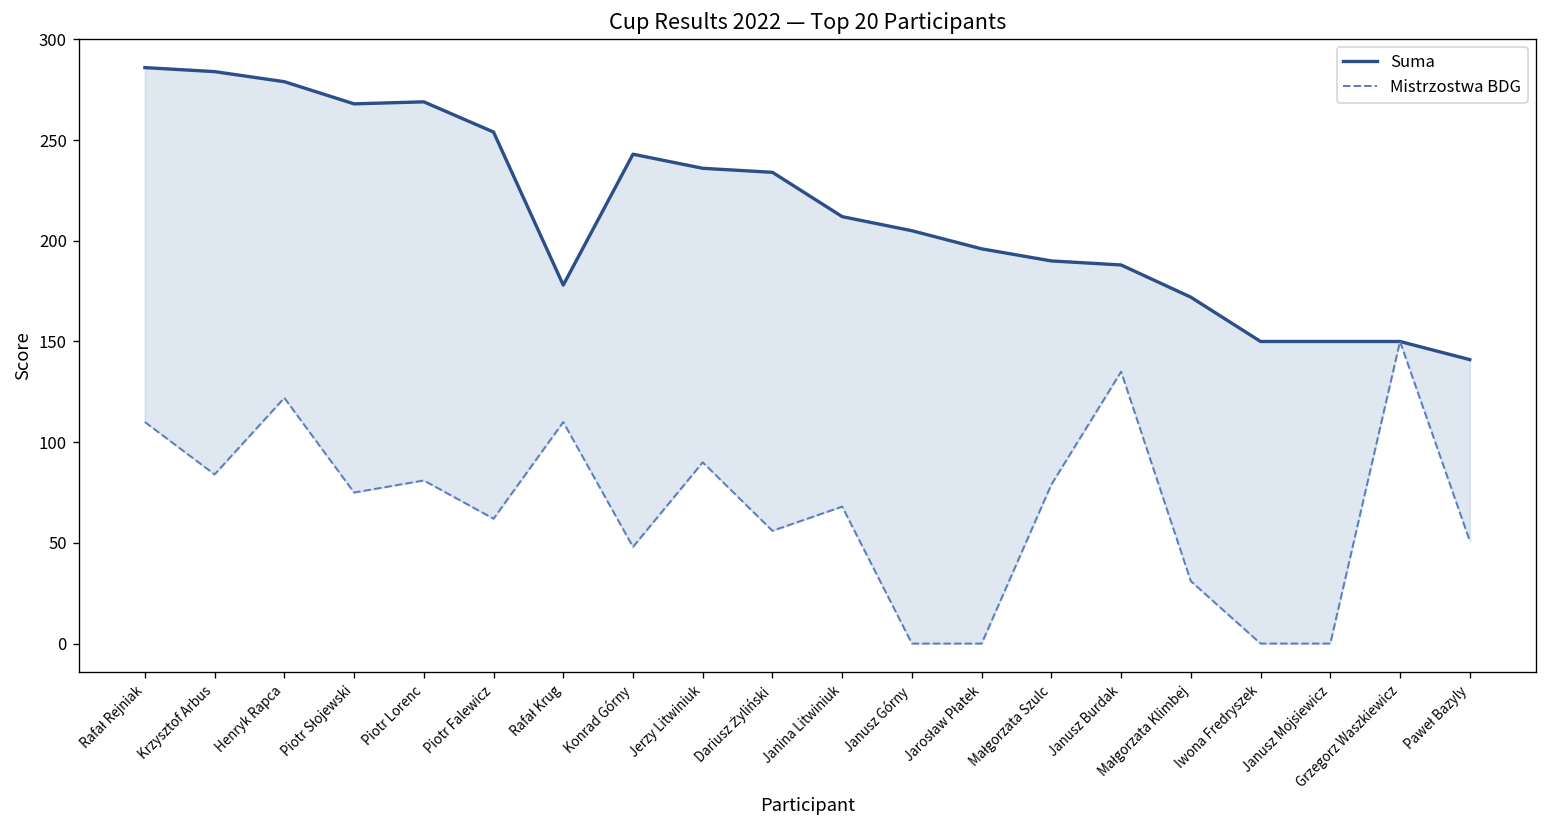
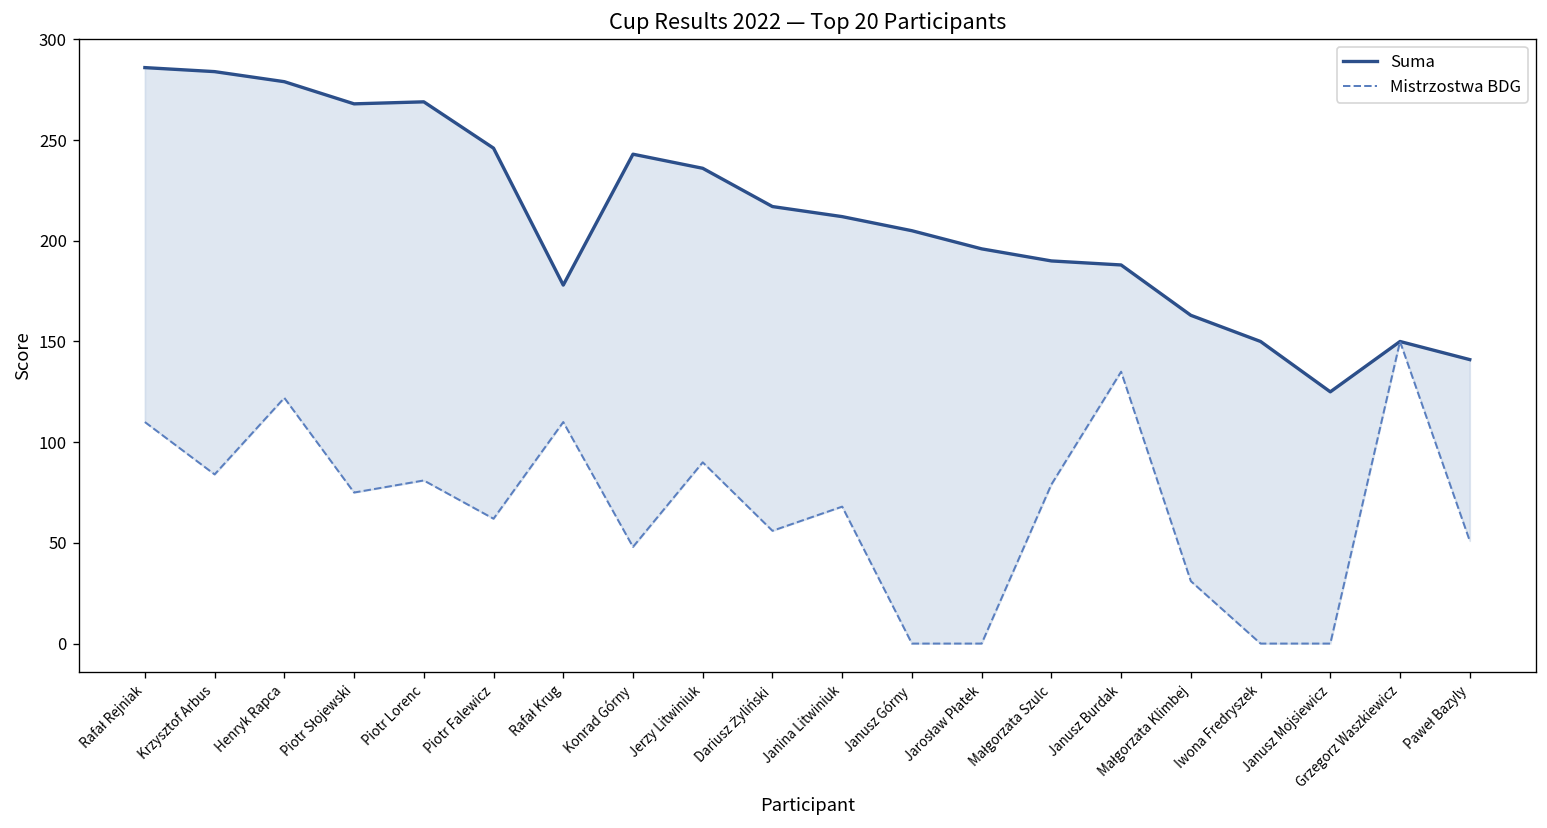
Suma, Piotr Falewicz: 254 -> 246
Suma, Dariusz Żyliński: 234 -> 217
Suma, Małgorzata Klimbej: 172 -> 163
Suma, Janusz Mojsiewicz: 150 -> 125
